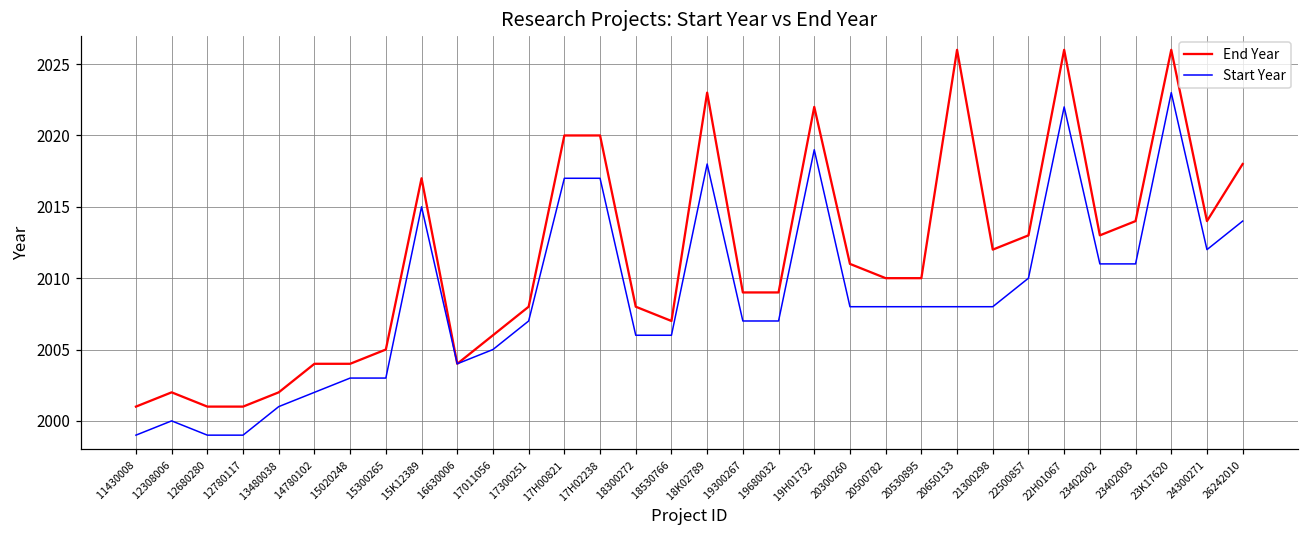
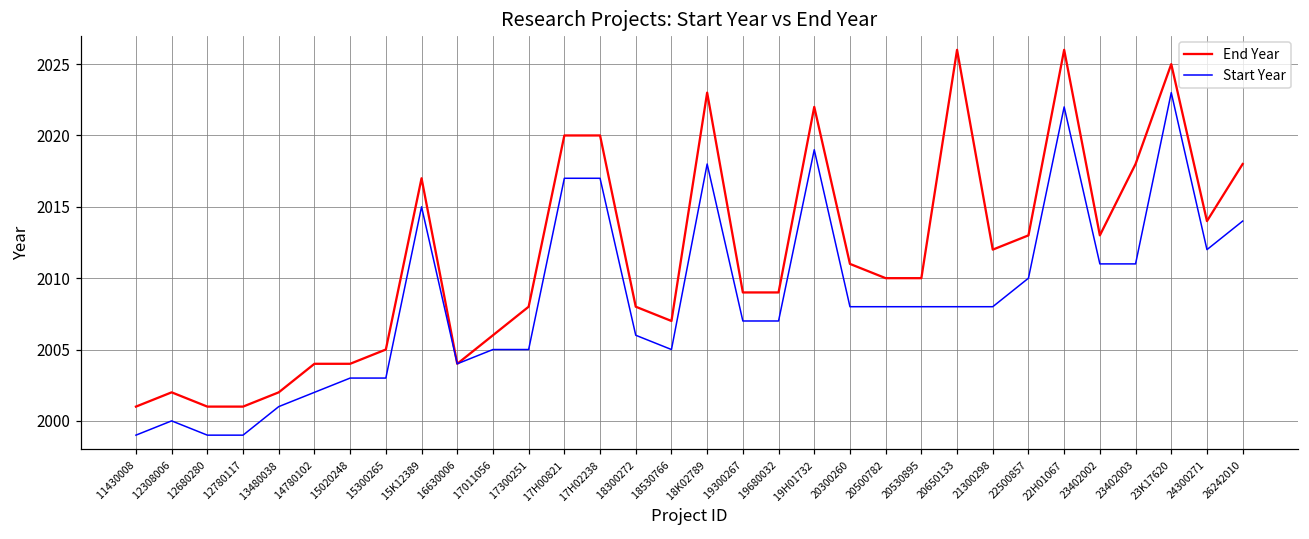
Start Year, 17300251: 2007 -> 2005
Start Year, 18530766: 2006 -> 2005
End Year, 23402003: 2014 -> 2018
End Year, 23K17620: 2026 -> 2025
